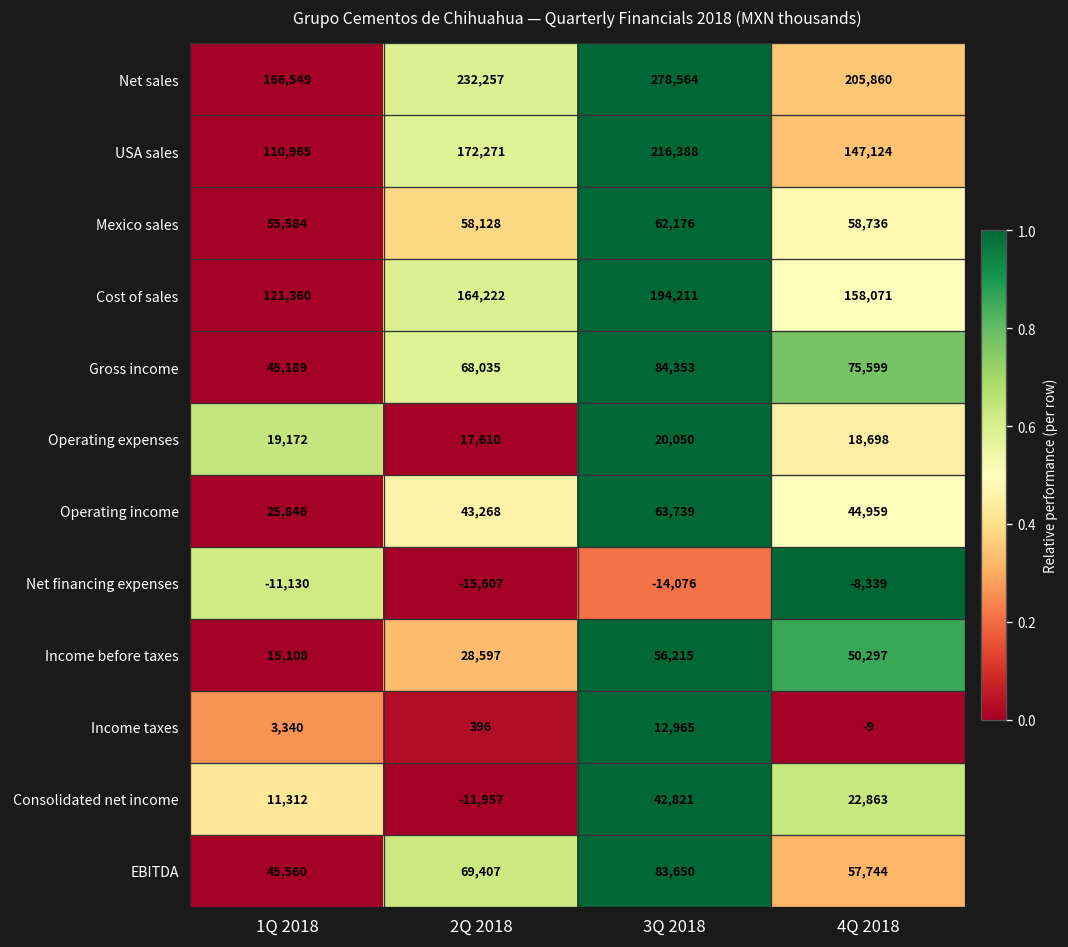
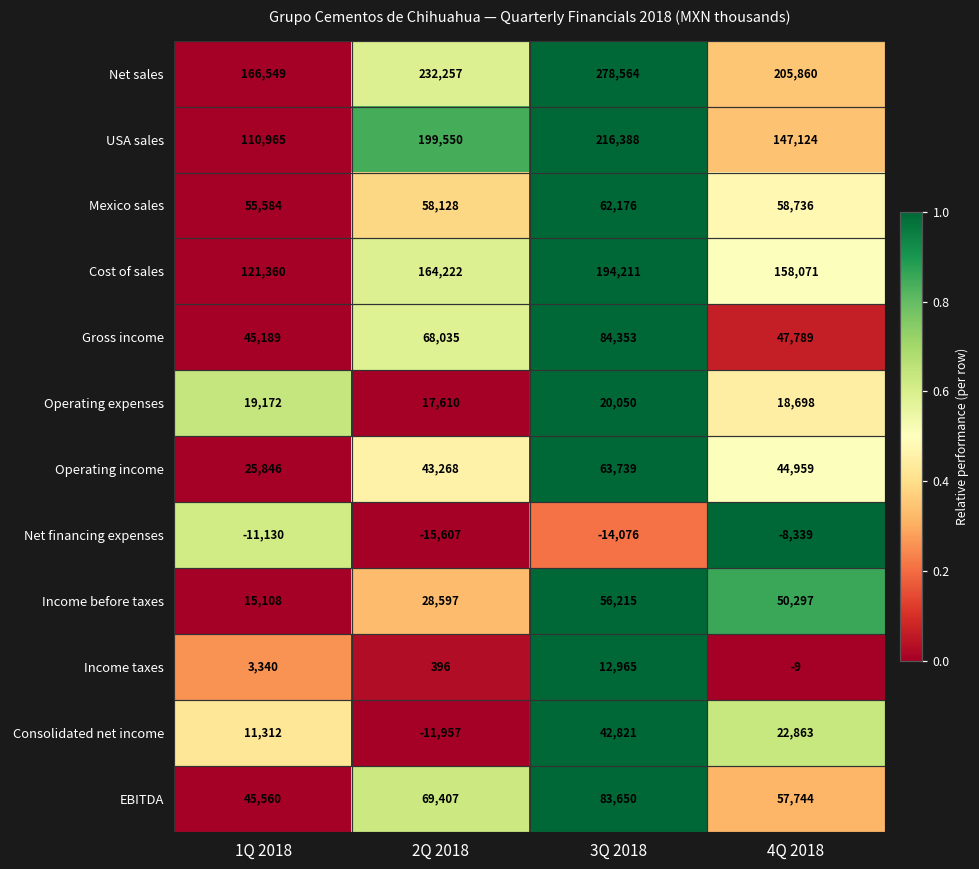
USA sales, 2Q 2018: 172,271 -> 199,550
Gross income, 4Q 2018: 75,599 -> 47,789
